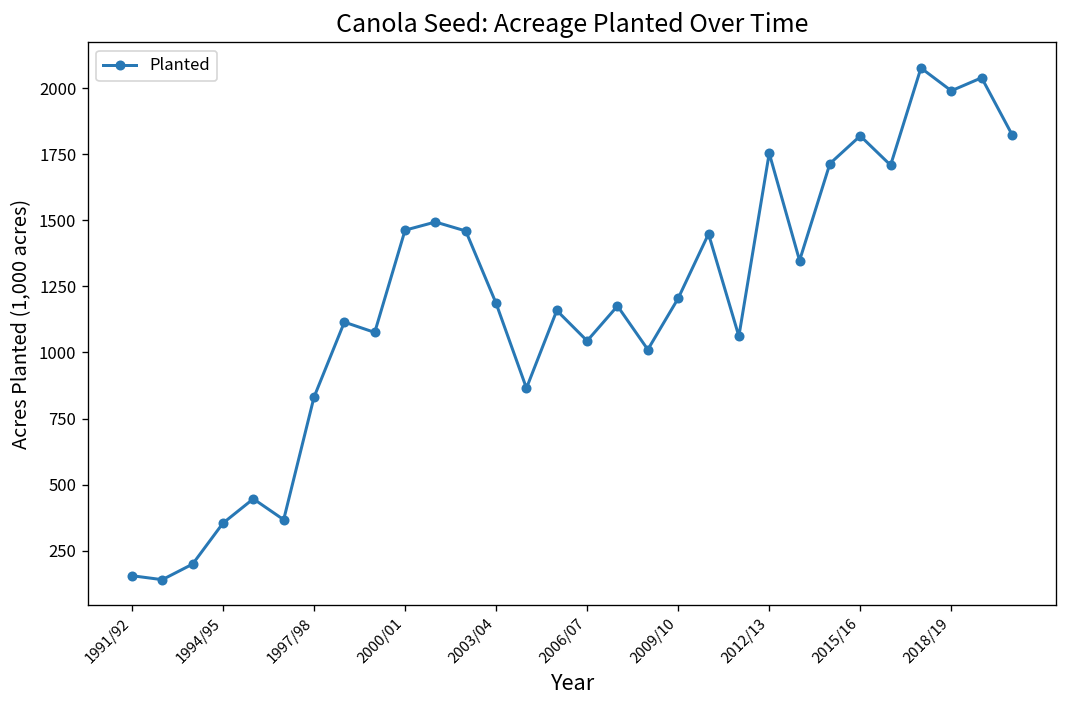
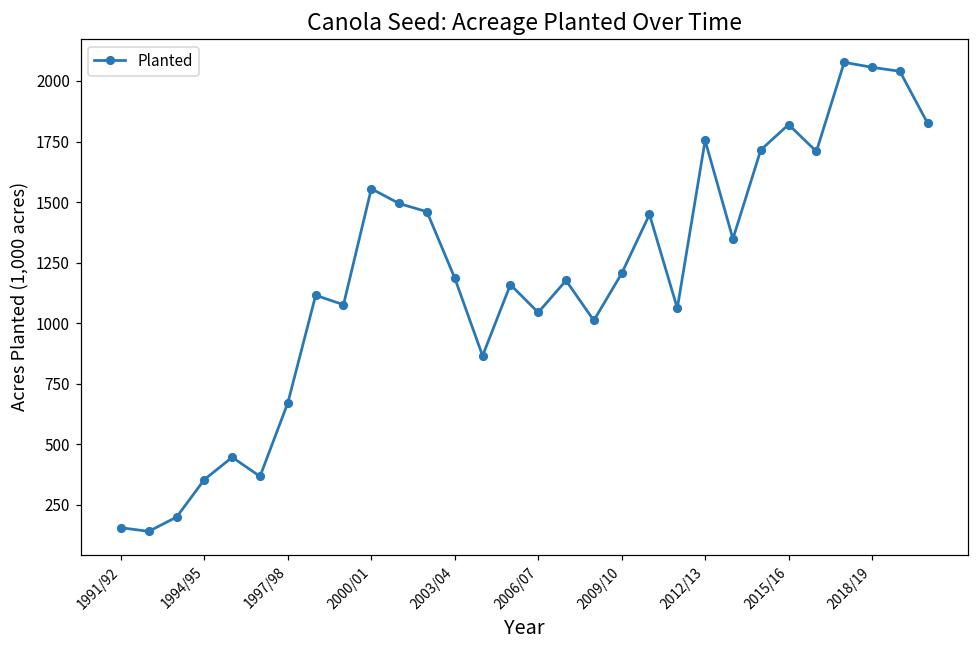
1997/98: 830 -> 670
2000/01: 1460 -> 1560
2018/19: 1990 -> 2060
